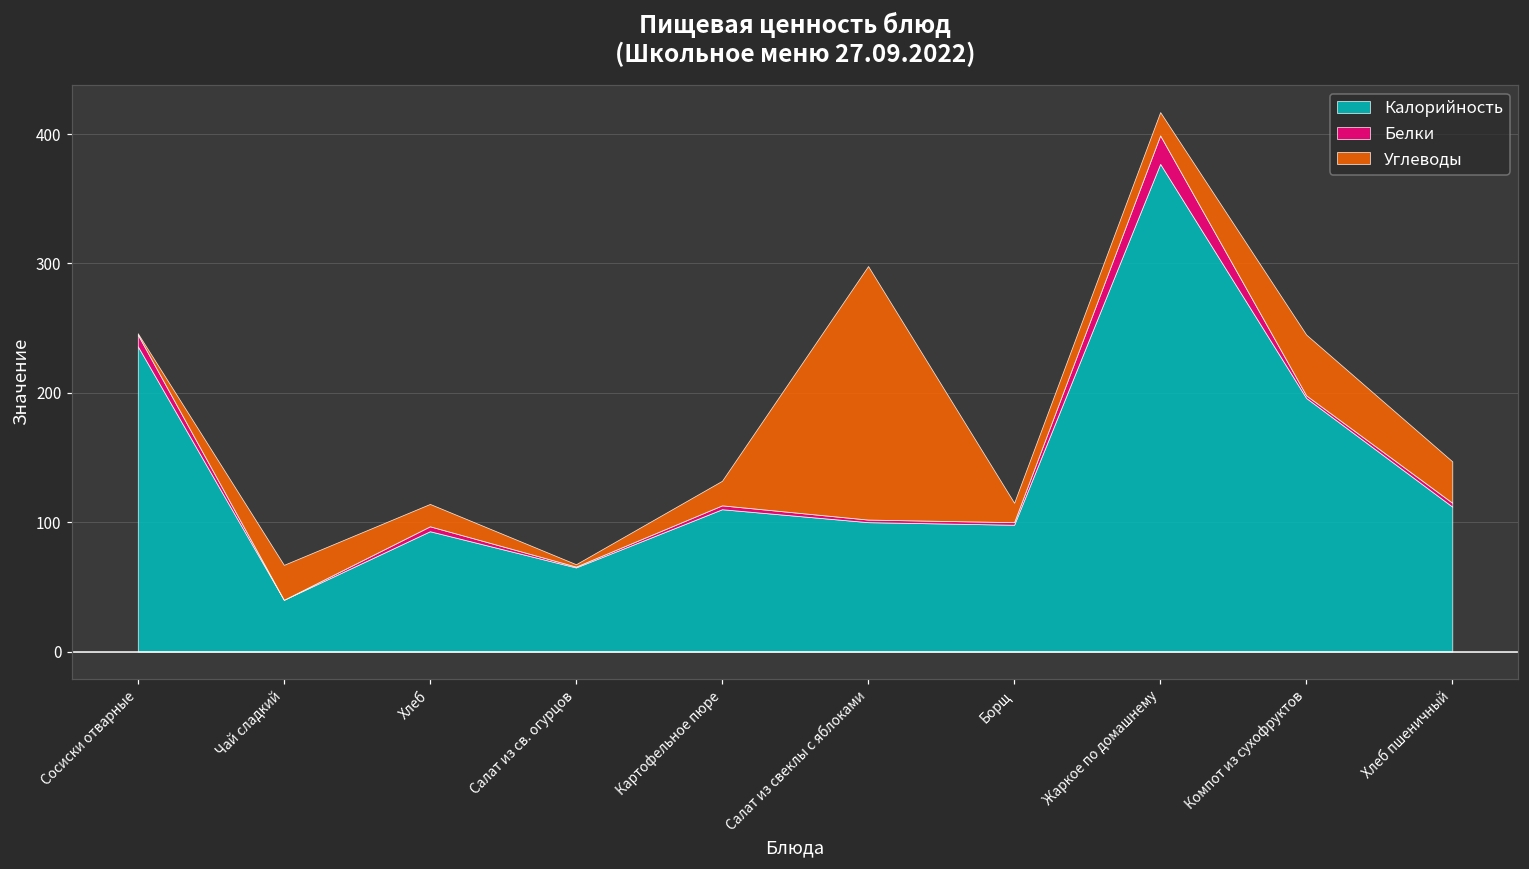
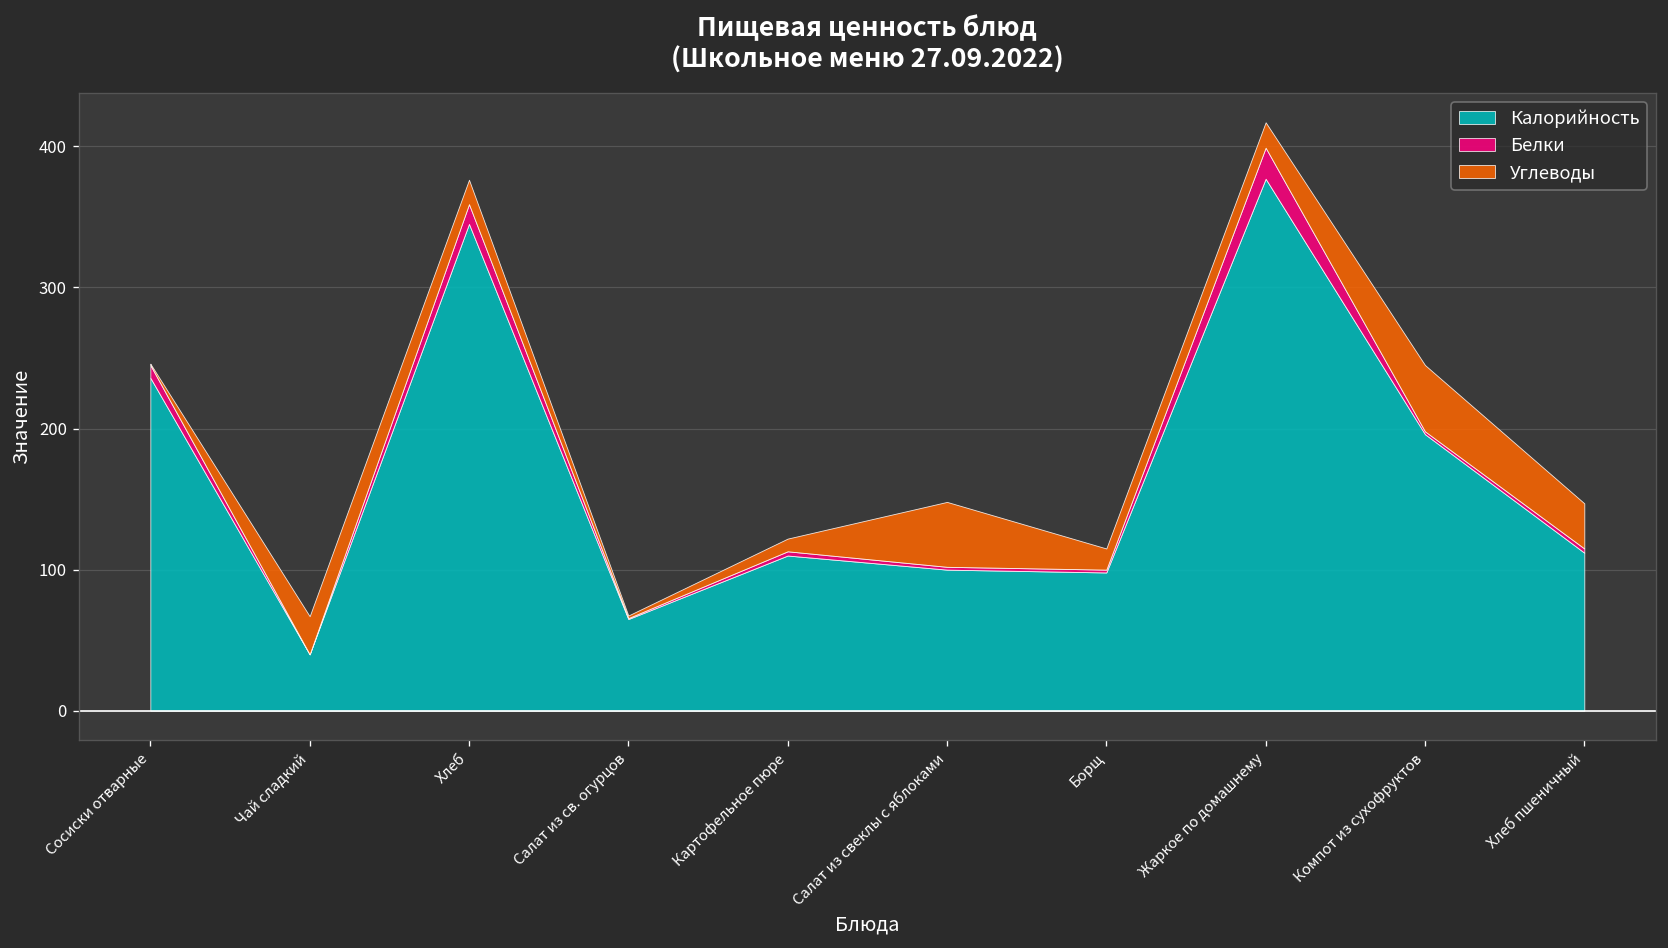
Калорийность, Хлеб: 93 -> 345
Белки, Хлеб: 4 -> 14
Углеводы, Картофельное пюре: 19 -> 9
Углеводы, Салат из свеклы с яблоками: 196 -> 46
